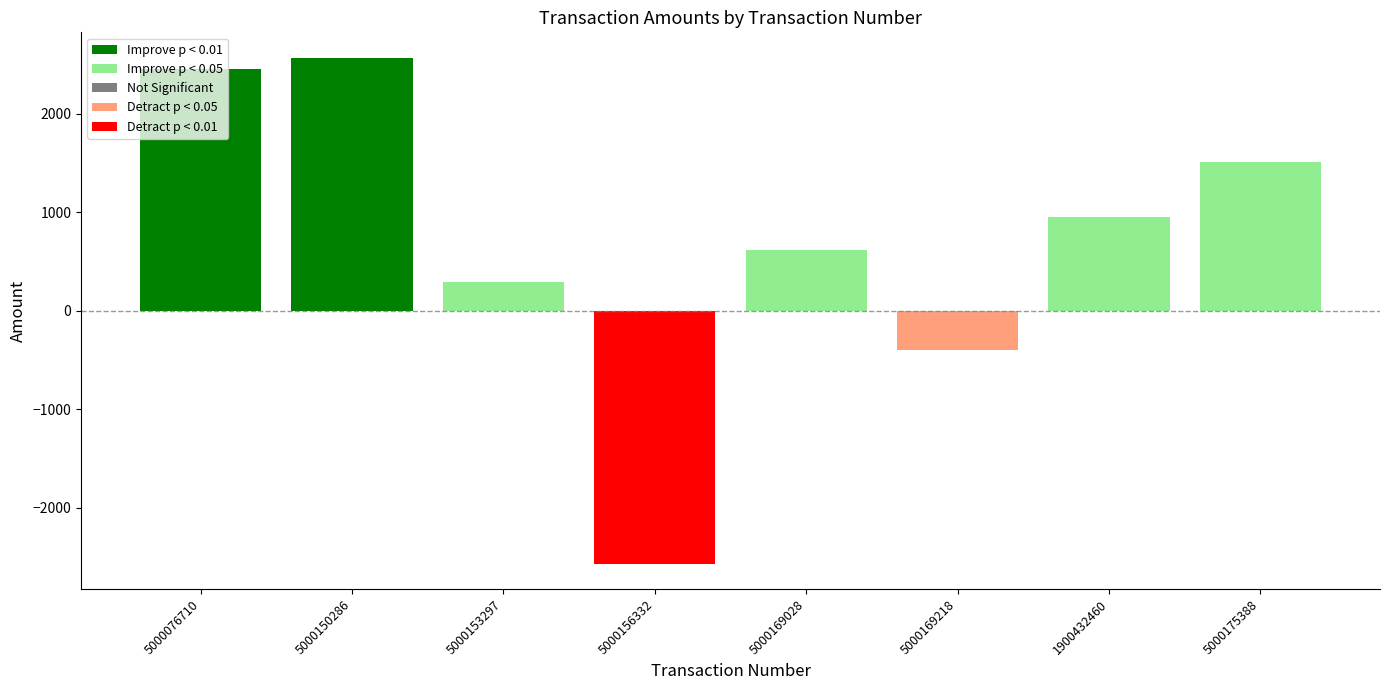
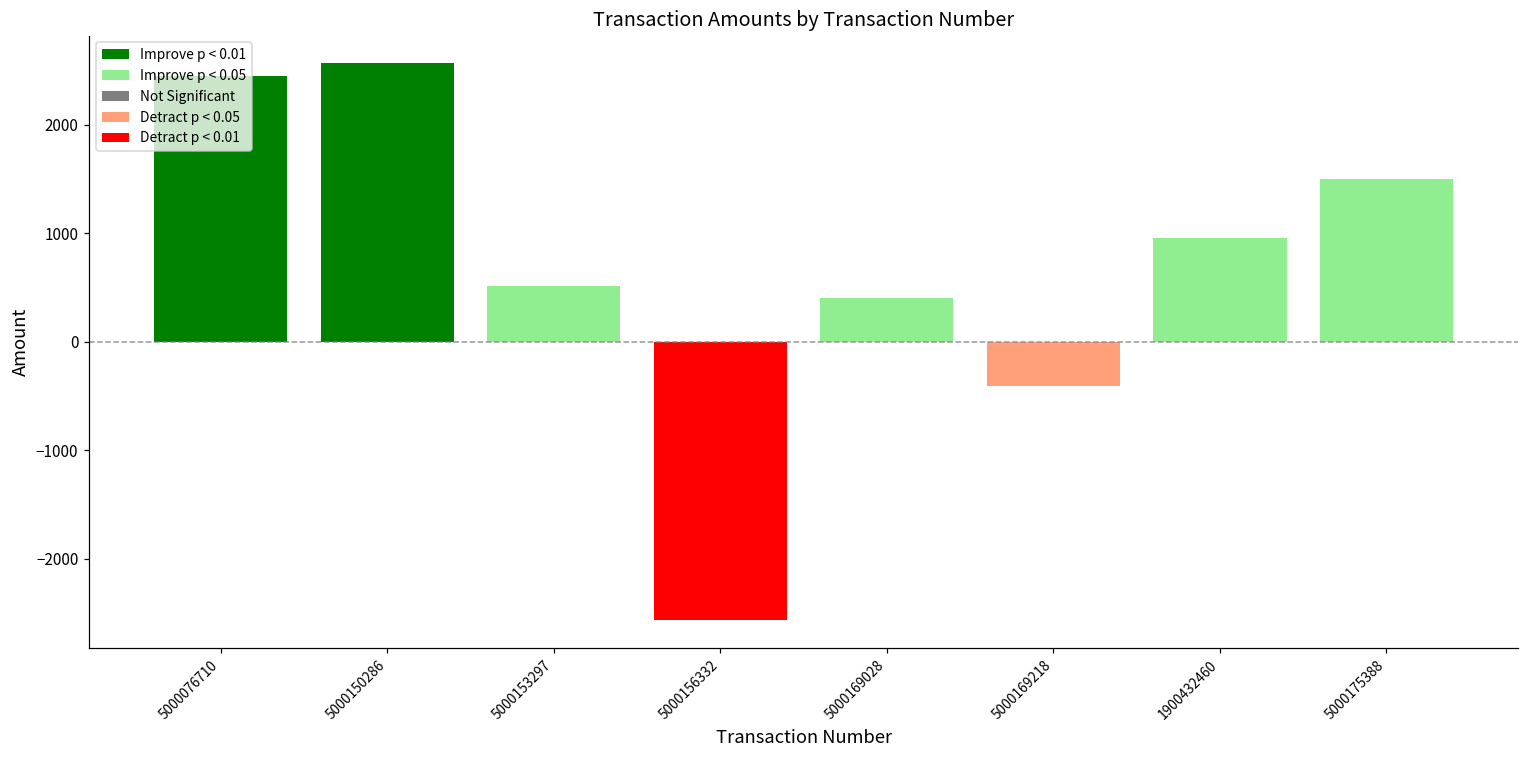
5000153297: 300 -> 500
5000169028: 600 -> 400
